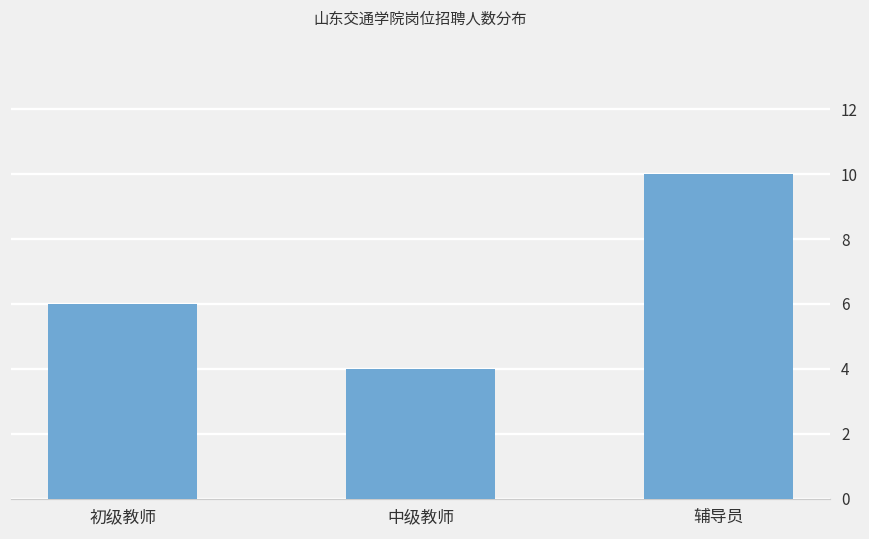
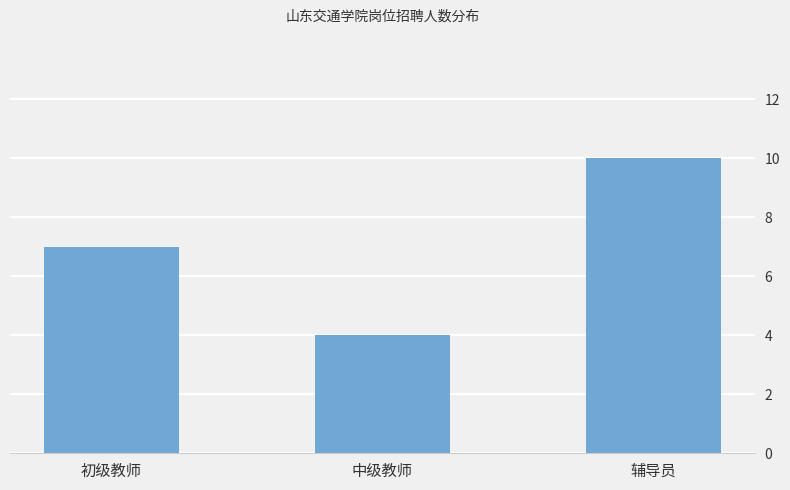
初级教师: 6 -> 7
